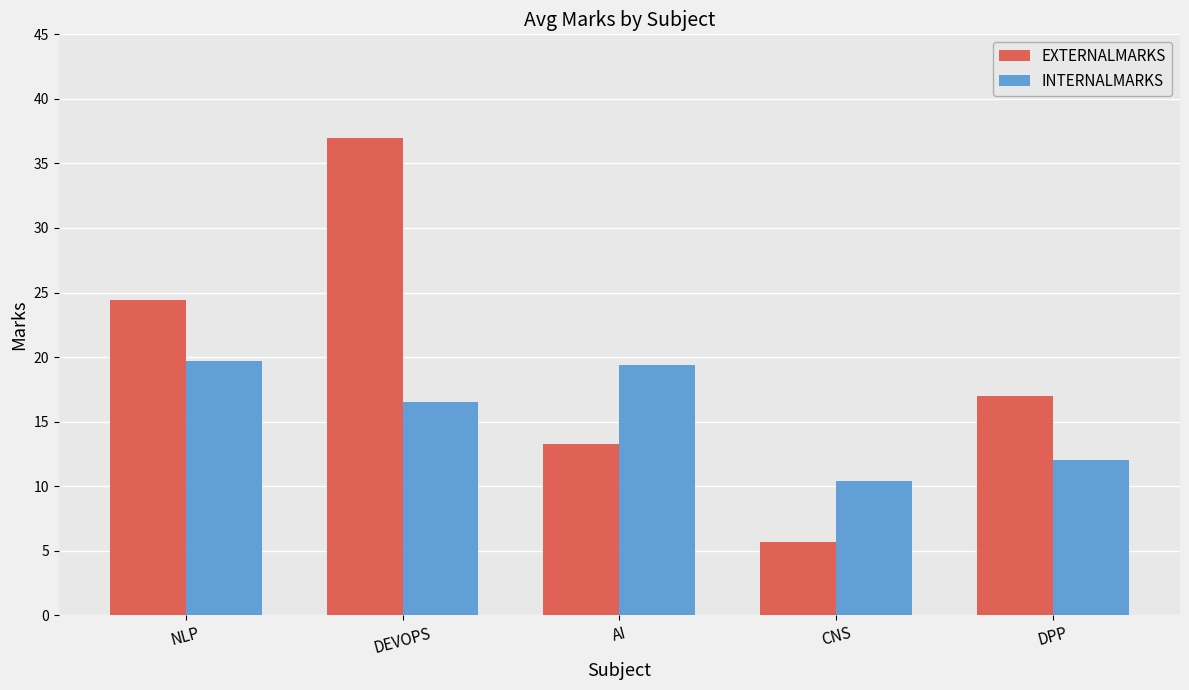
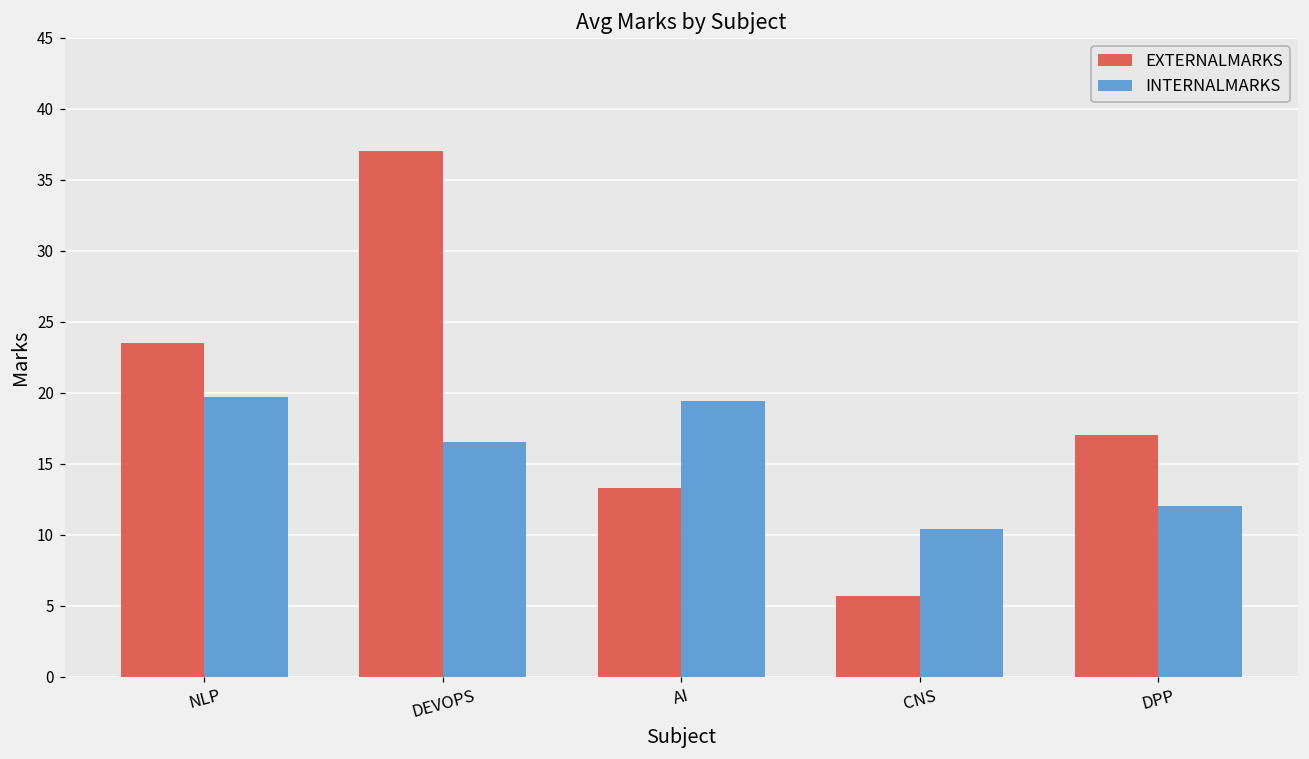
EXTERNALMARKS, NLP: 24.4 -> 23.5
